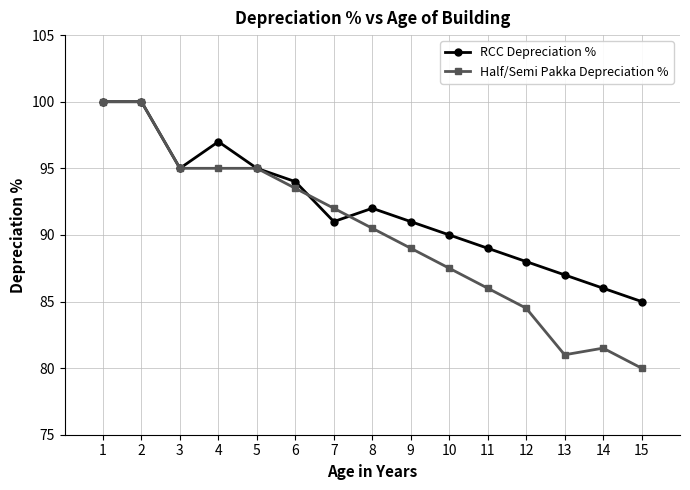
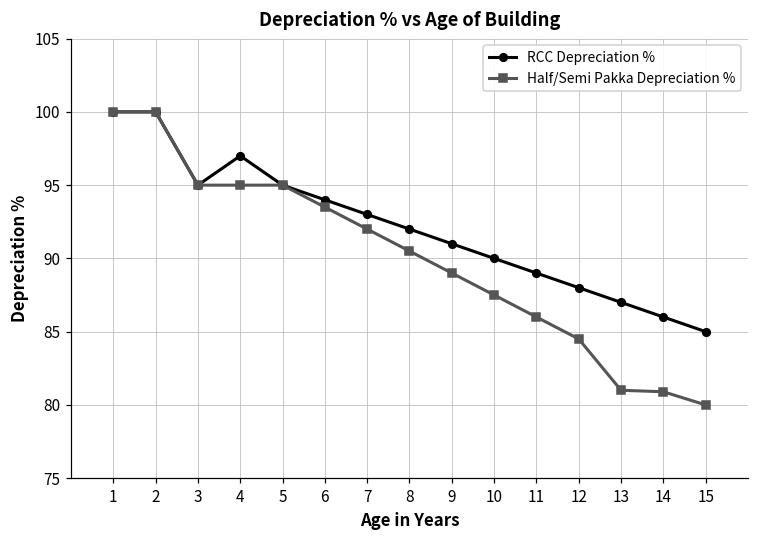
RCC Depreciation %, 7: 91 -> 93
Half/Semi Pakka Depreciation %, 14: 81.5 -> 80.9
